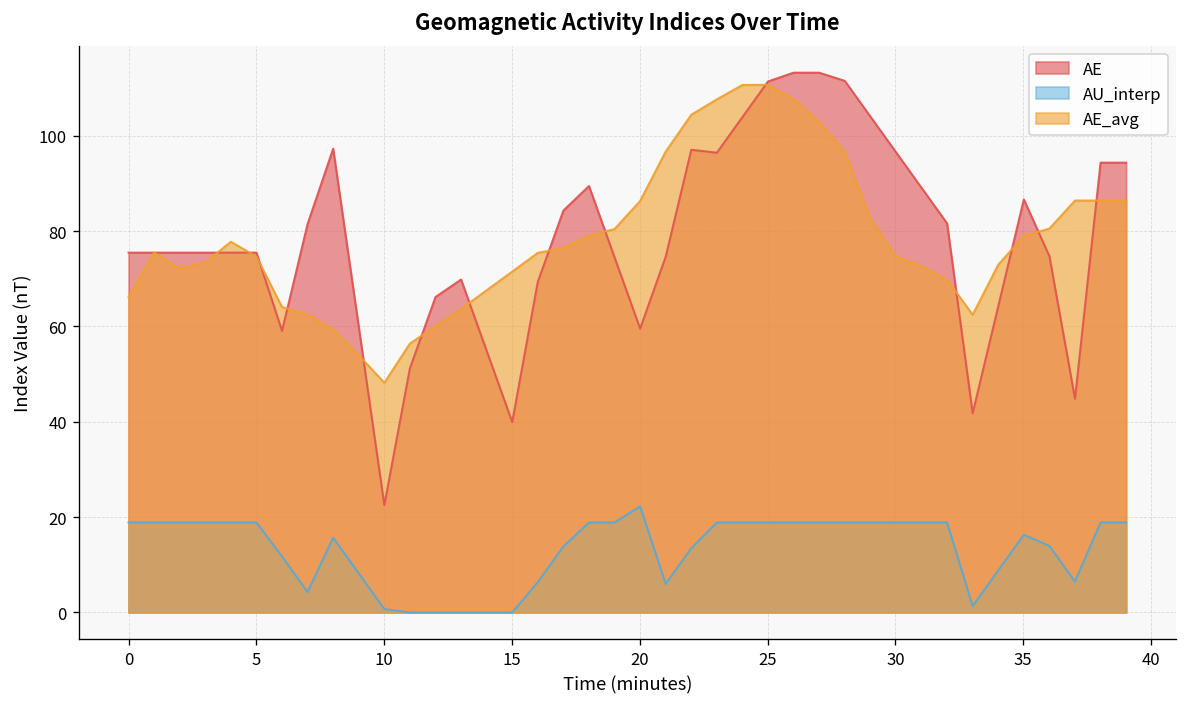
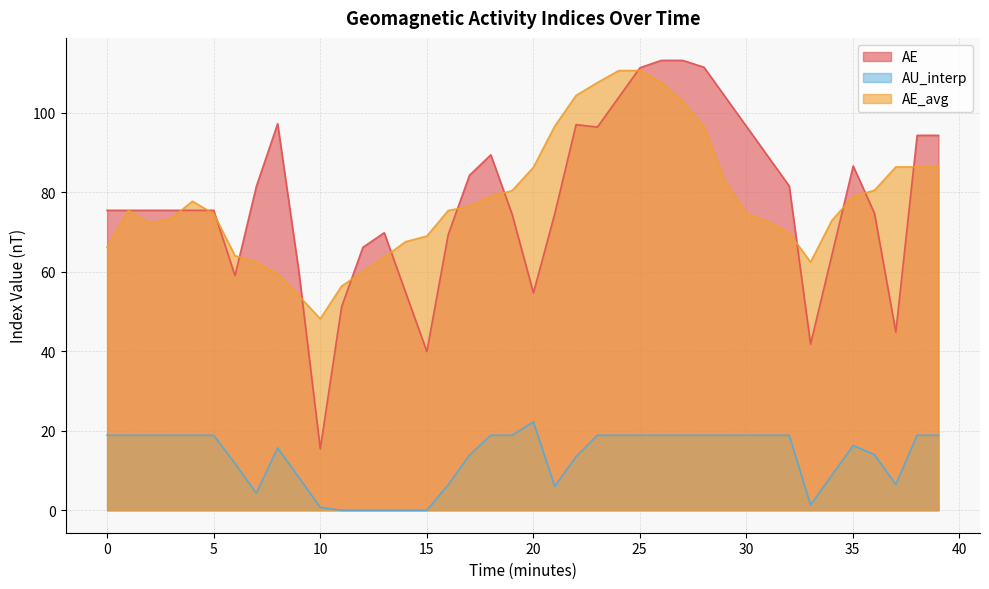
AE, 10: 23 -> 15
AE_avg, 15: 72 -> 69
AE, 20: 60 -> 55
